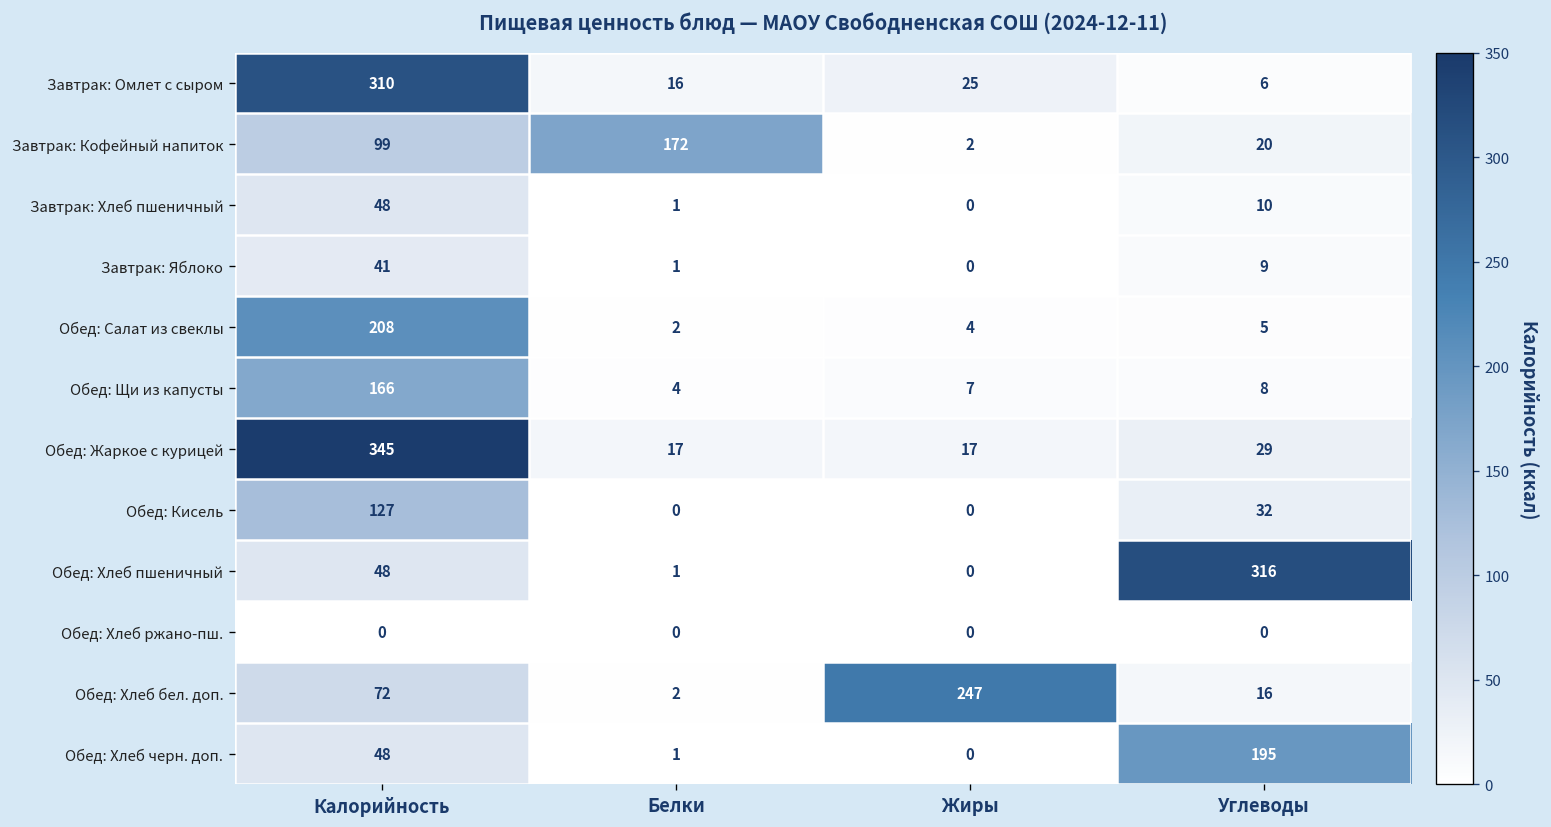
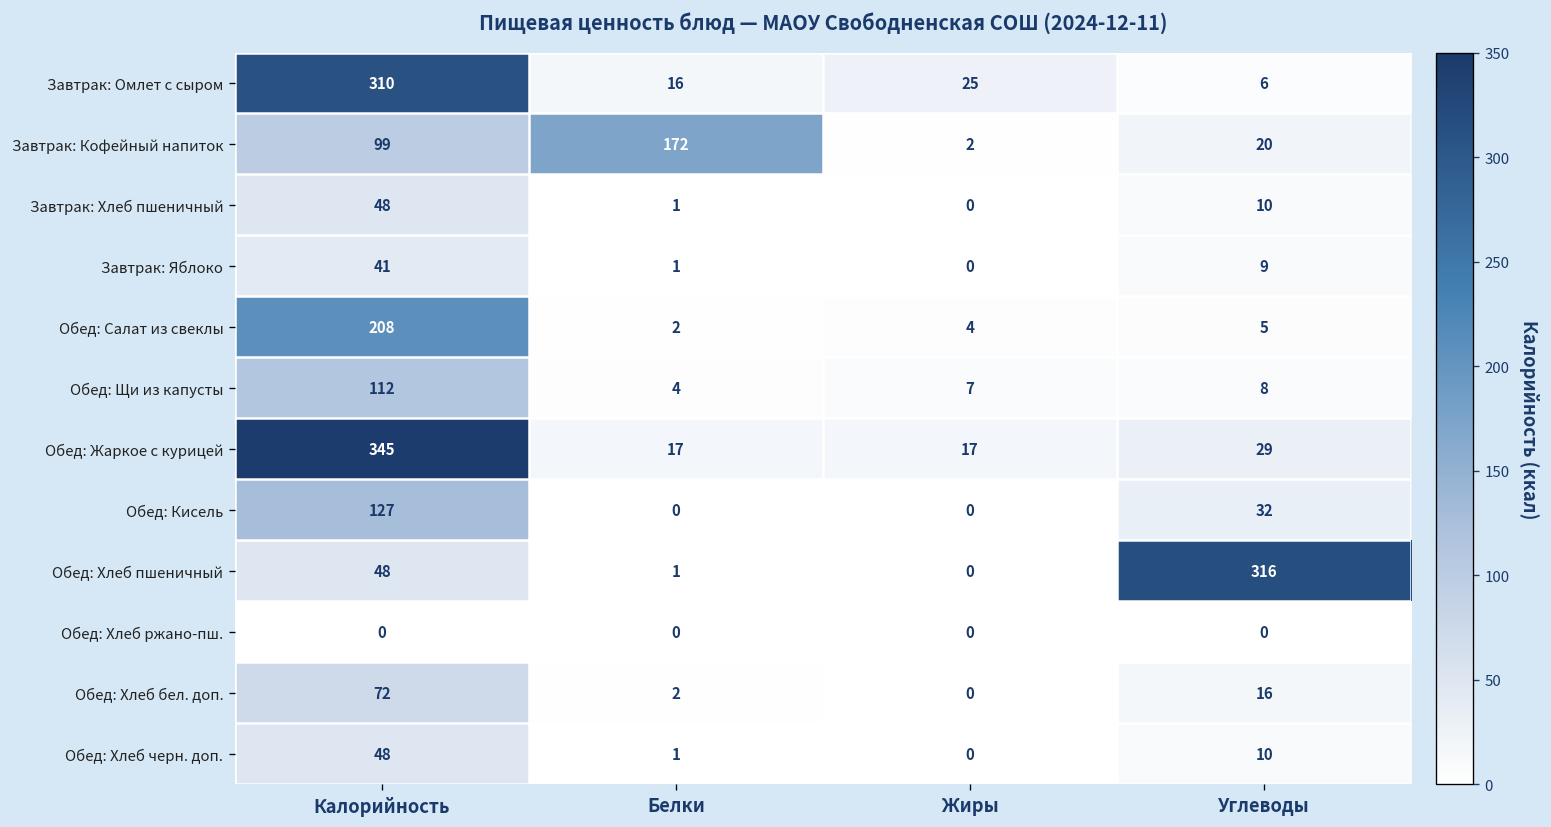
Обед: Щи из капусты, Калорийность: 166 -> 112
Обед: Хлеб бел. доп., Жиры: 247 -> 0
Обед: Хлеб черн. доп., Углеводы: 195 -> 10
